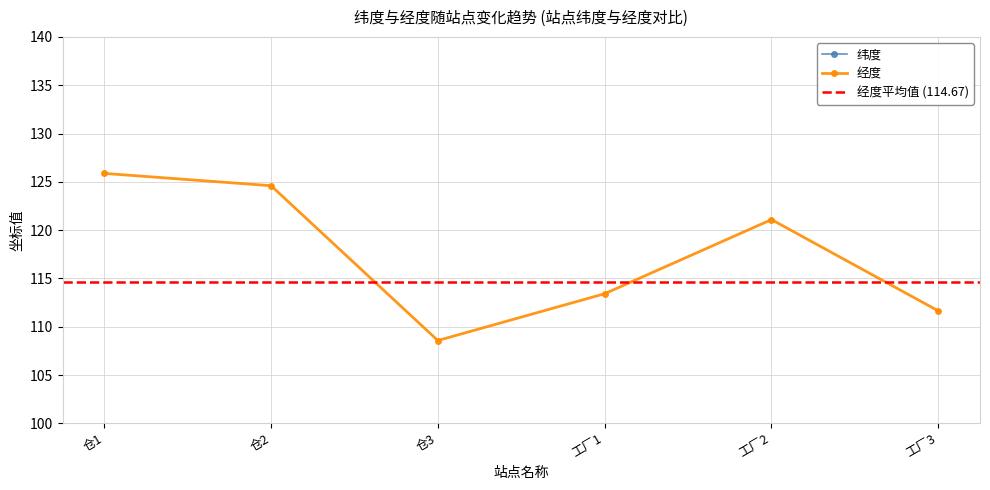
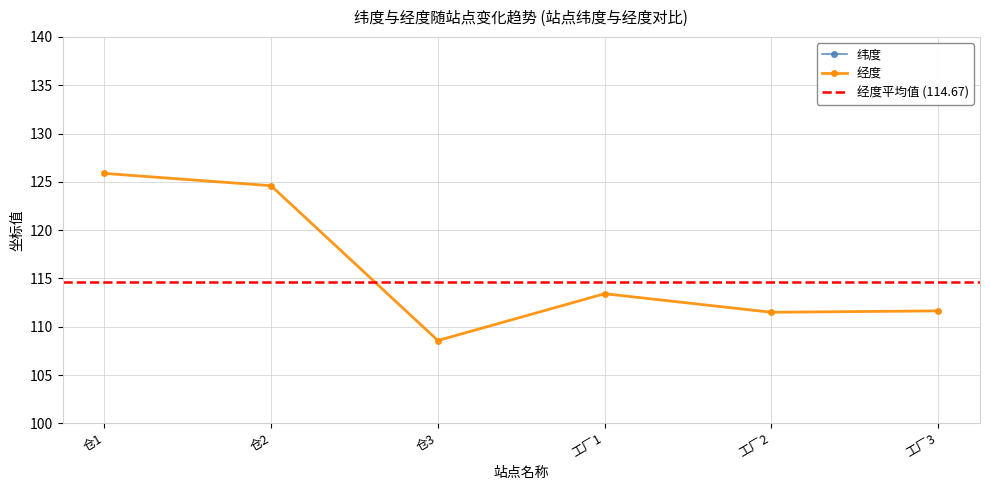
经度, 工厂2: 121 -> 112
